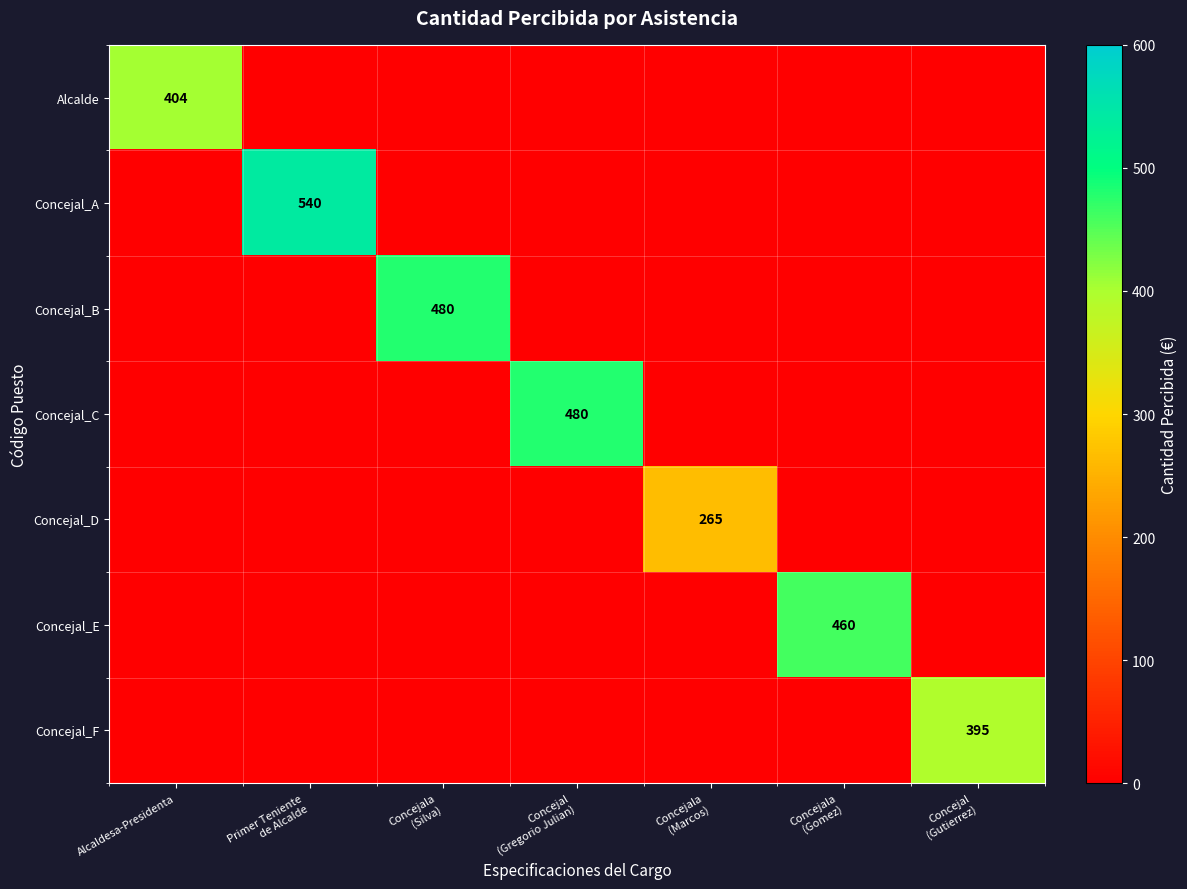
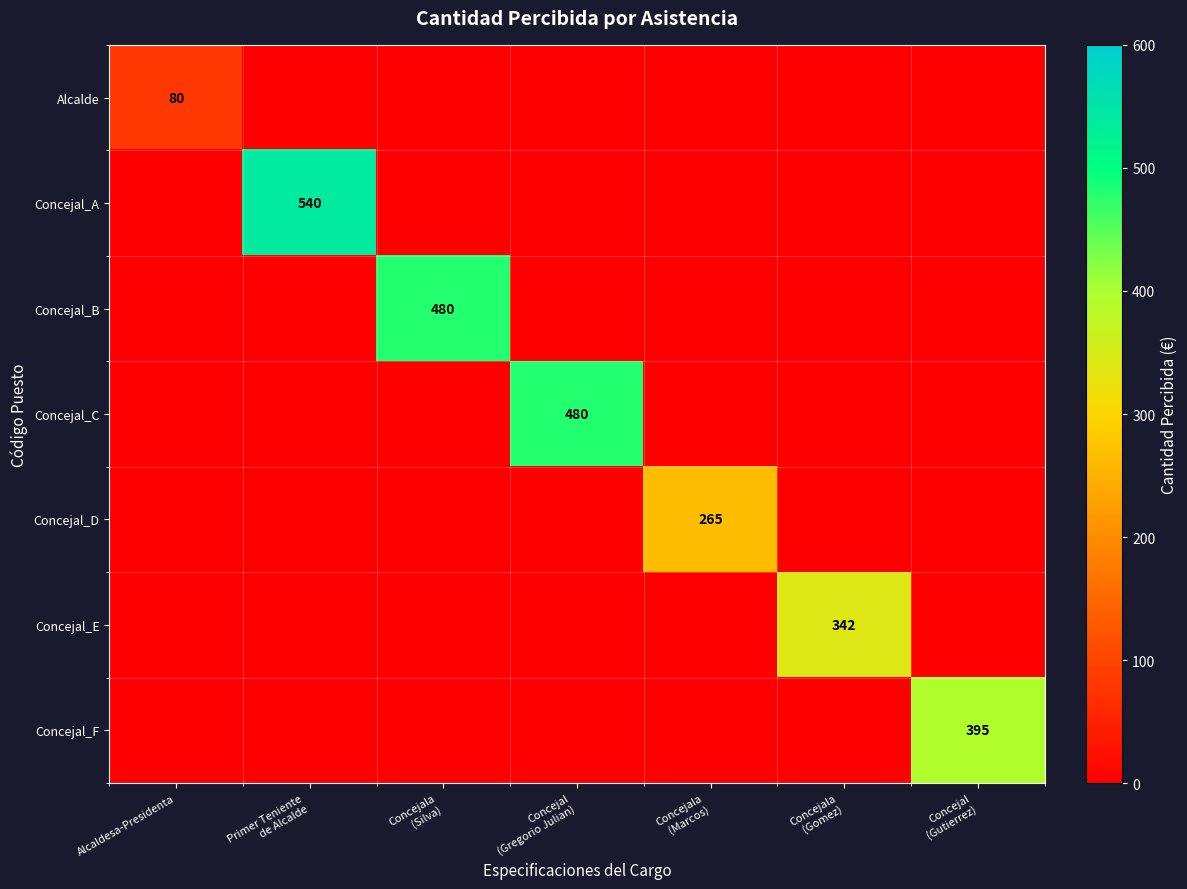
Alcalde, Alcaldesa-Presidenta: 404 -> 80
Concejal_E, Concejala (Gomez): 460 -> 342
